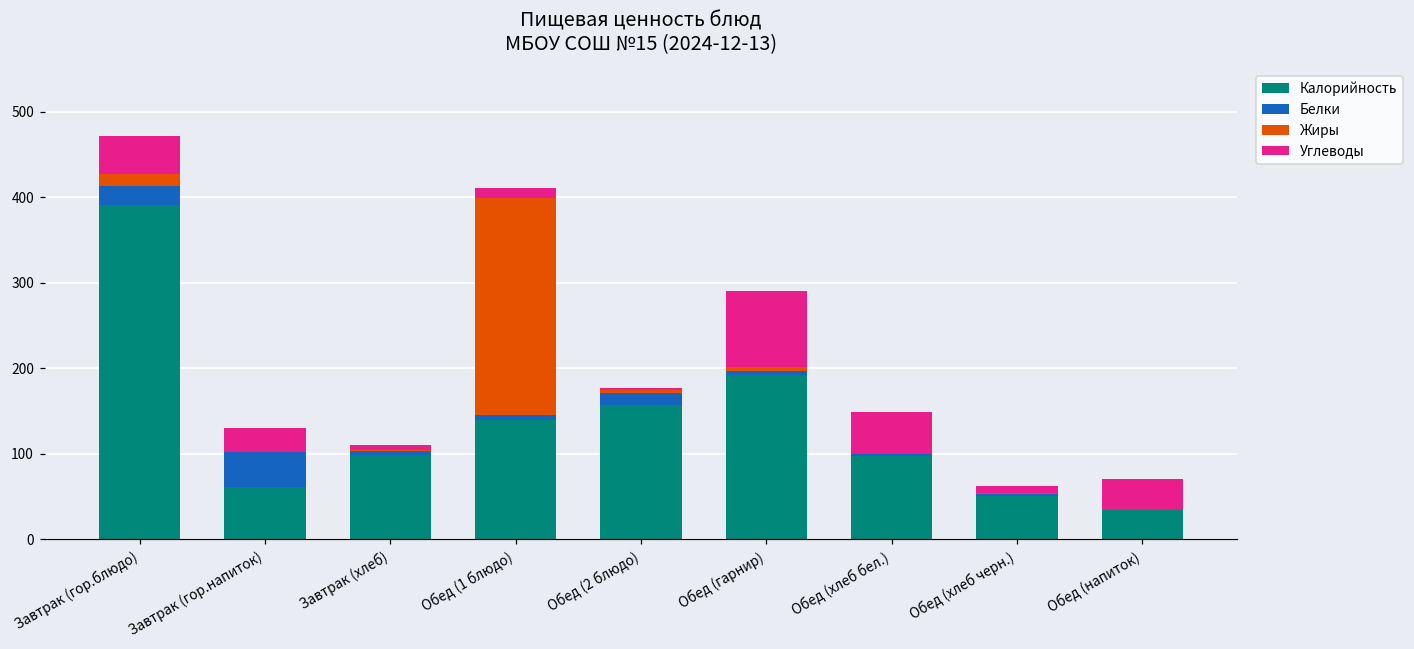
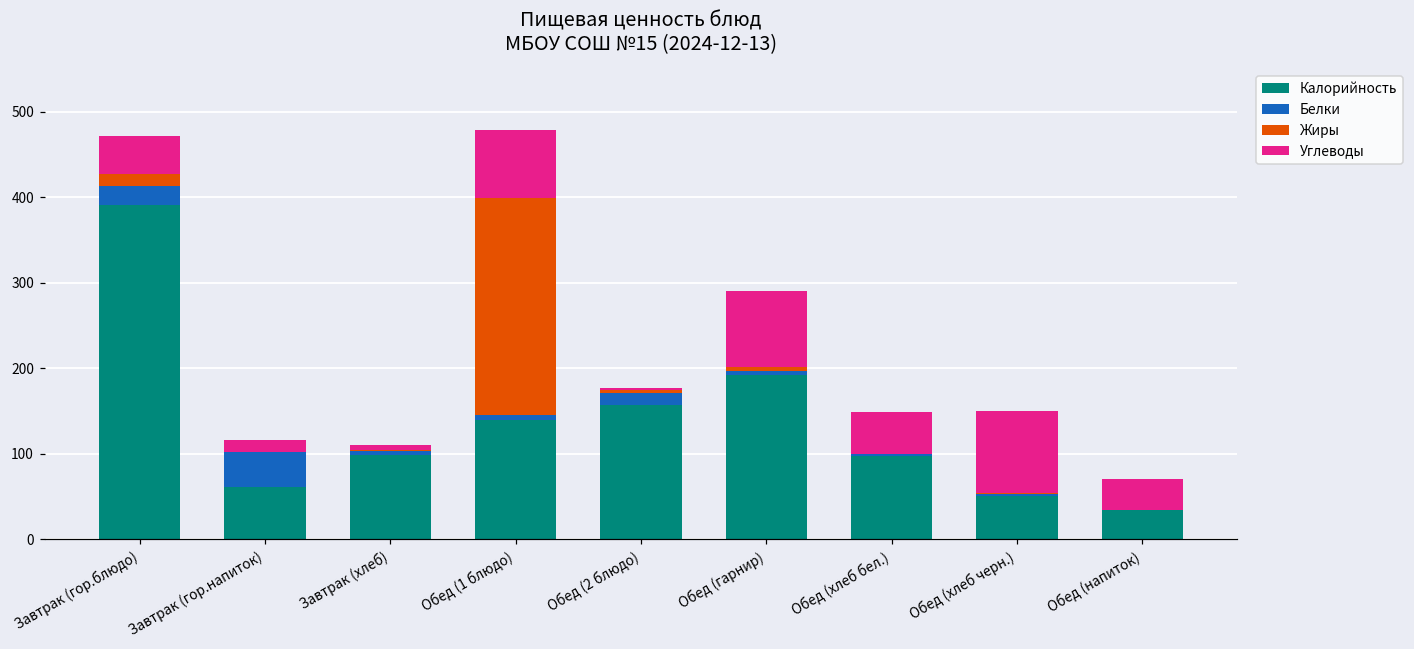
Углеводы, Завтрак (гор.напиток): 30 -> 10
Углеводы, Обед (1 блюдо): 10 -> 80
Углеводы, Обед (хлеб черн.): 10 -> 100
